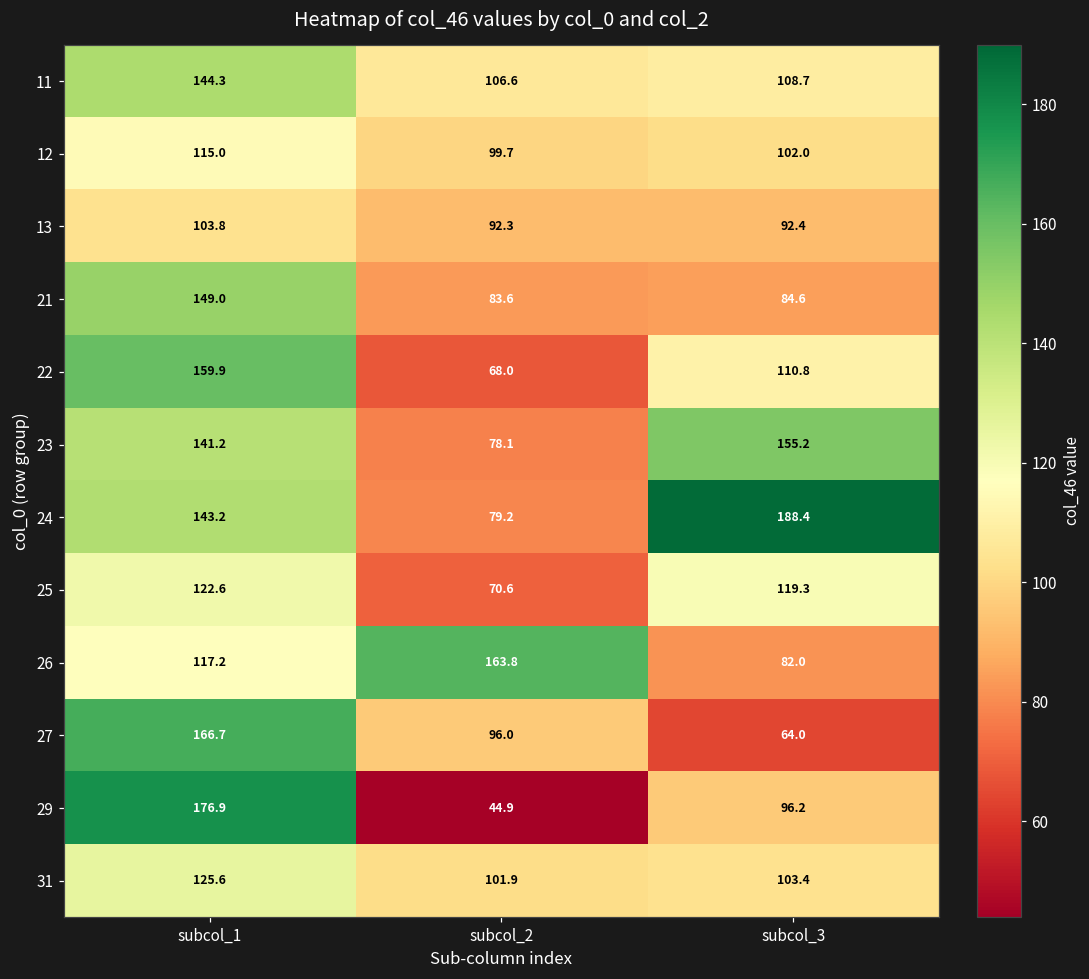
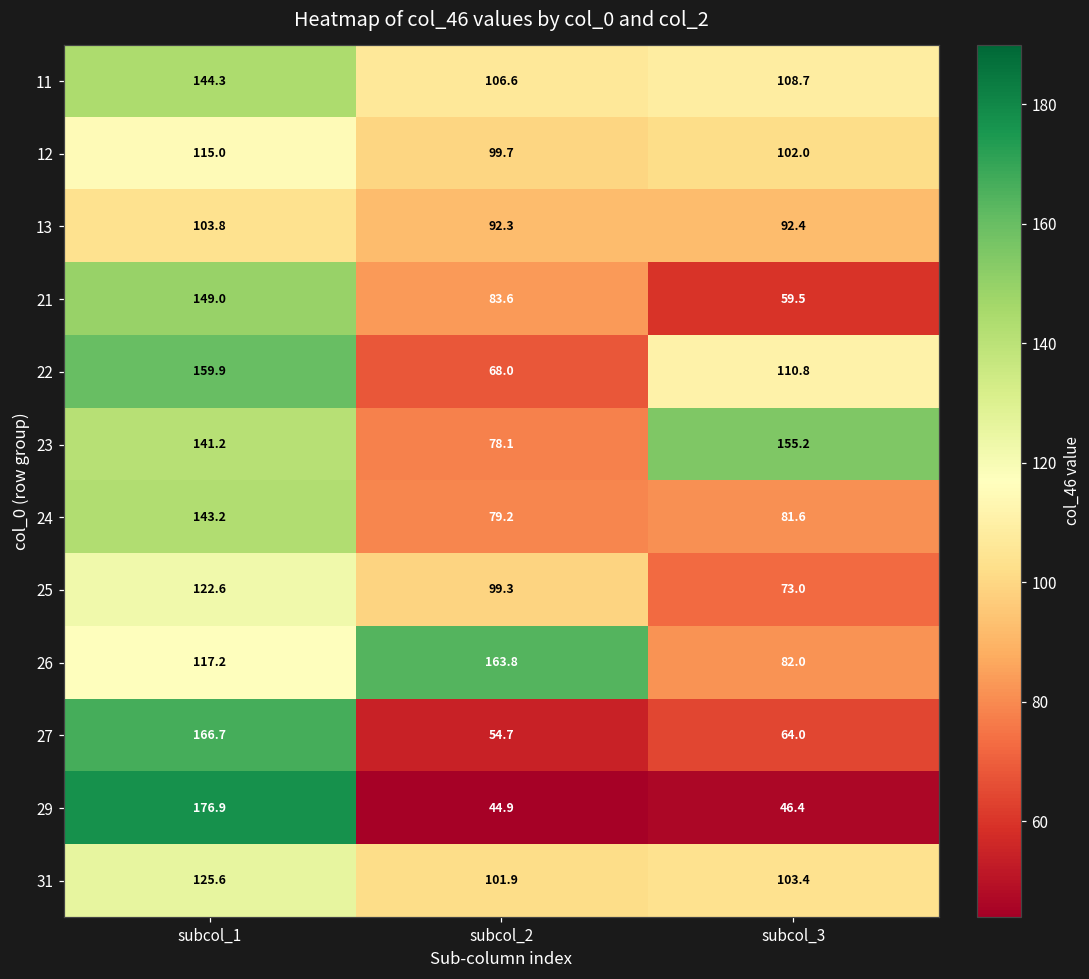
21, subcol_3: 84.6 -> 59.5
24, subcol_3: 188.4 -> 81.6
25, subcol_2: 70.6 -> 99.3
25, subcol_3: 119.3 -> 73.0
27, subcol_2: 96.0 -> 54.7
29, subcol_3: 96.2 -> 46.4
